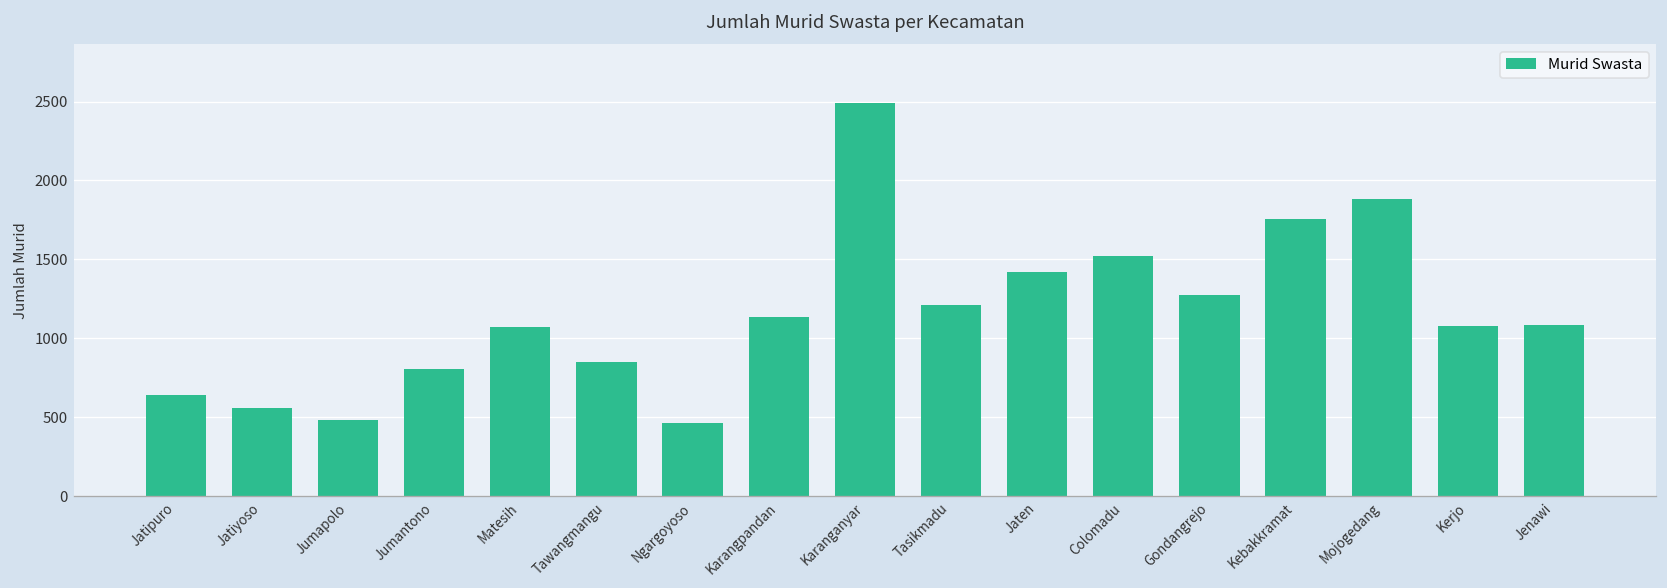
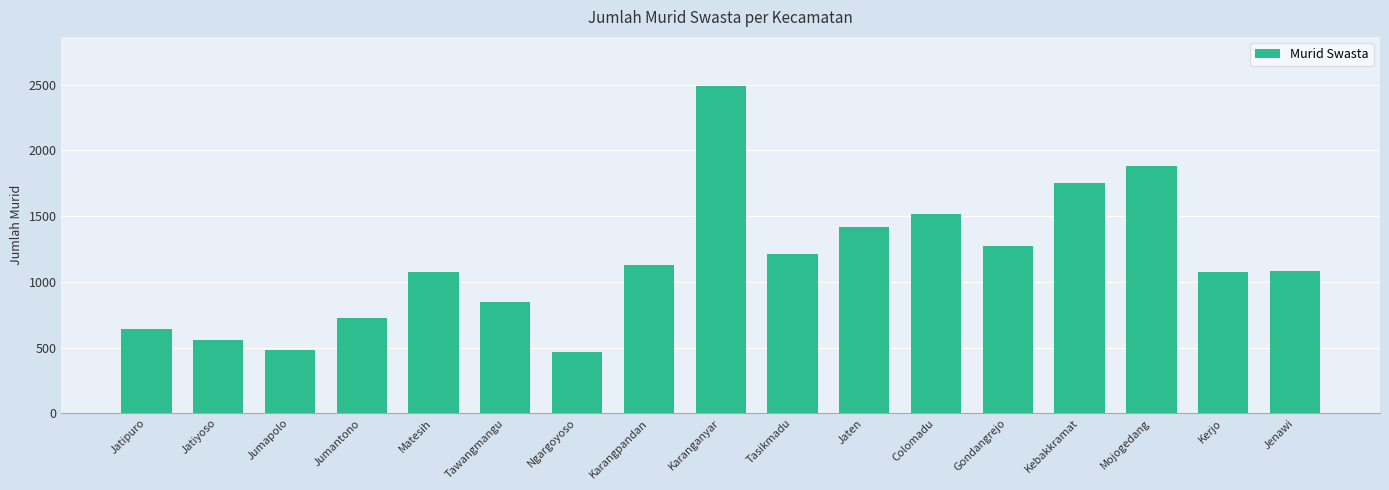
Jumantono: 800 -> 730
